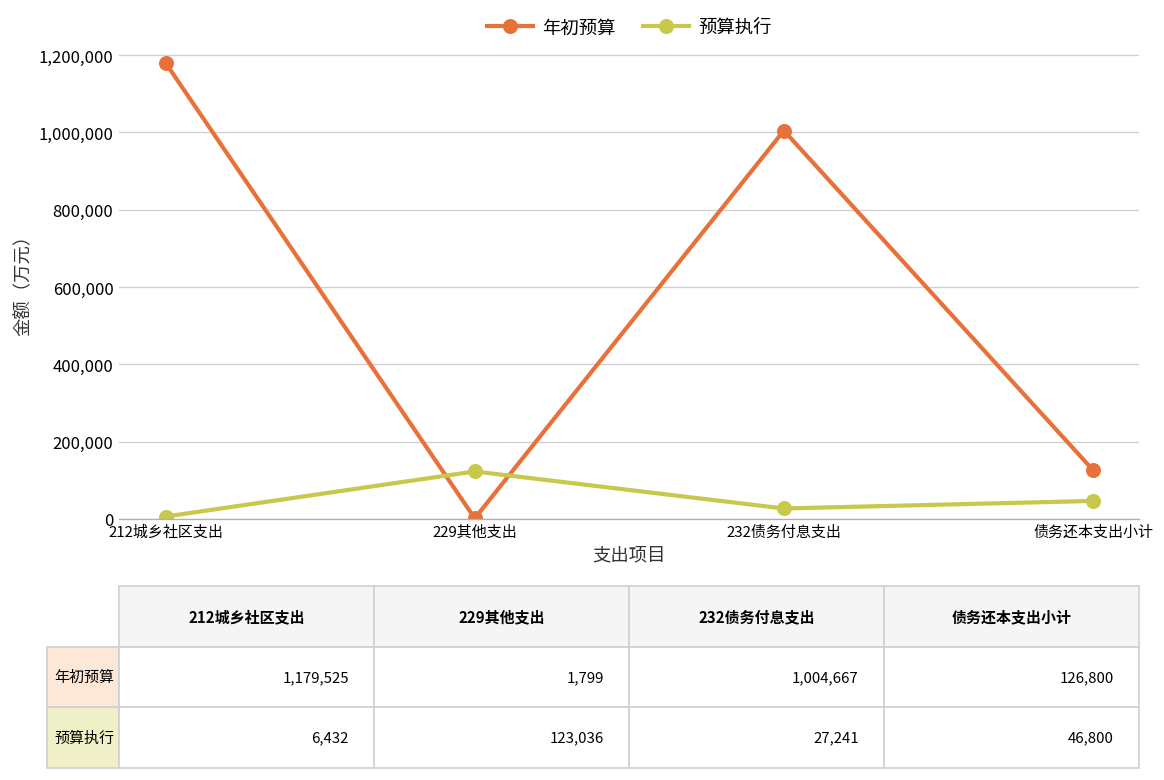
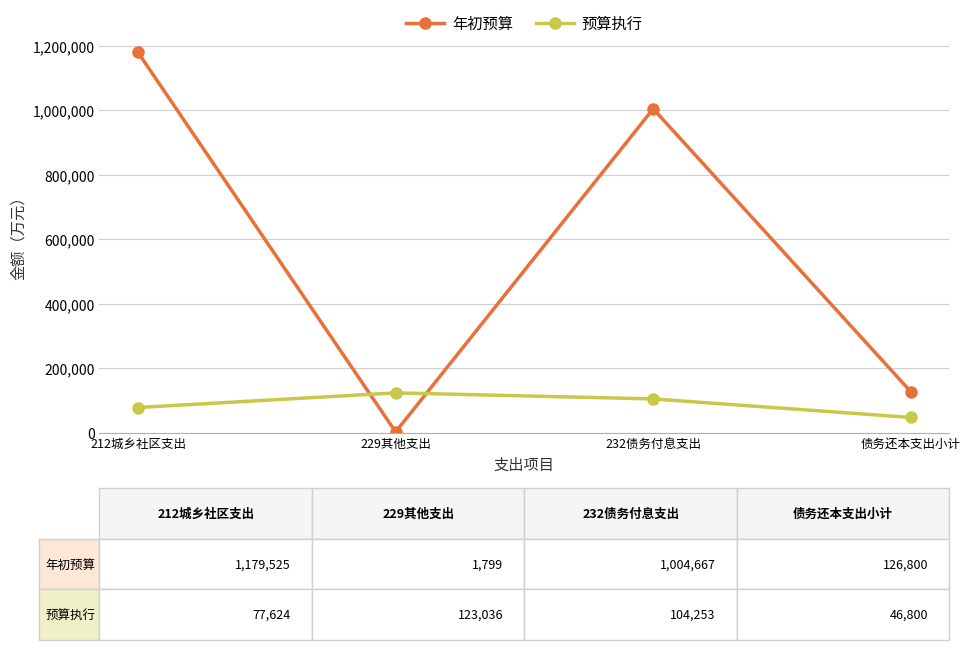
预算执行, 212城乡社区支出: 6,432 -> 77,624
预算执行, 232债务付息支出: 27,241 -> 104,253
